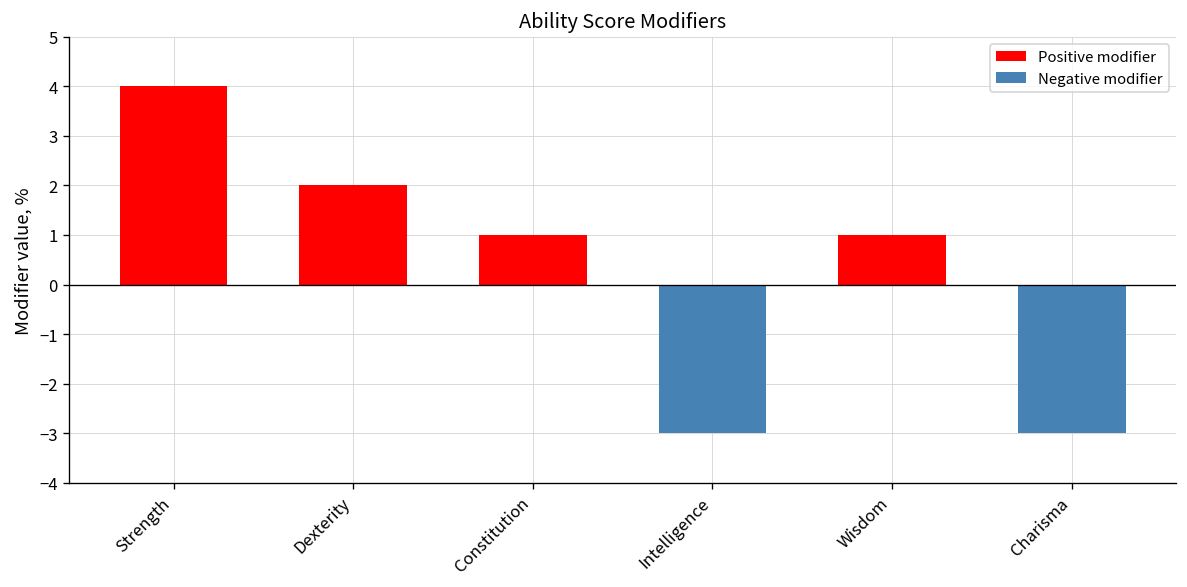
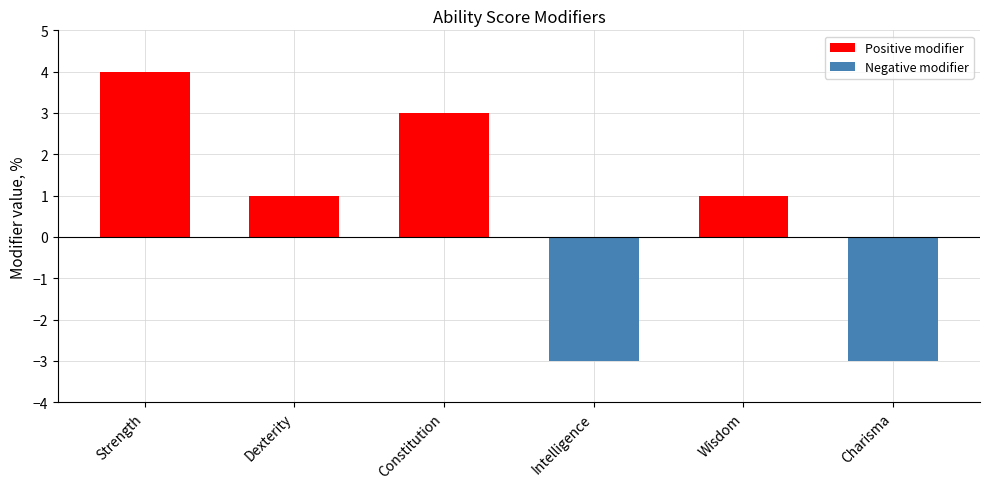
Dexterity: 2 -> 1
Constitution: 1 -> 3
